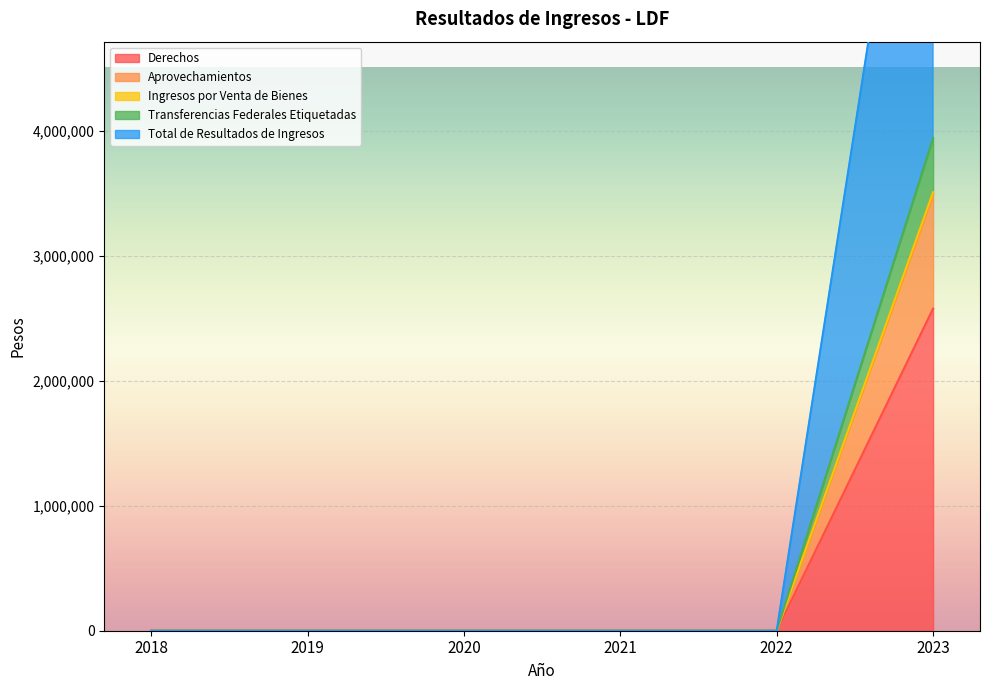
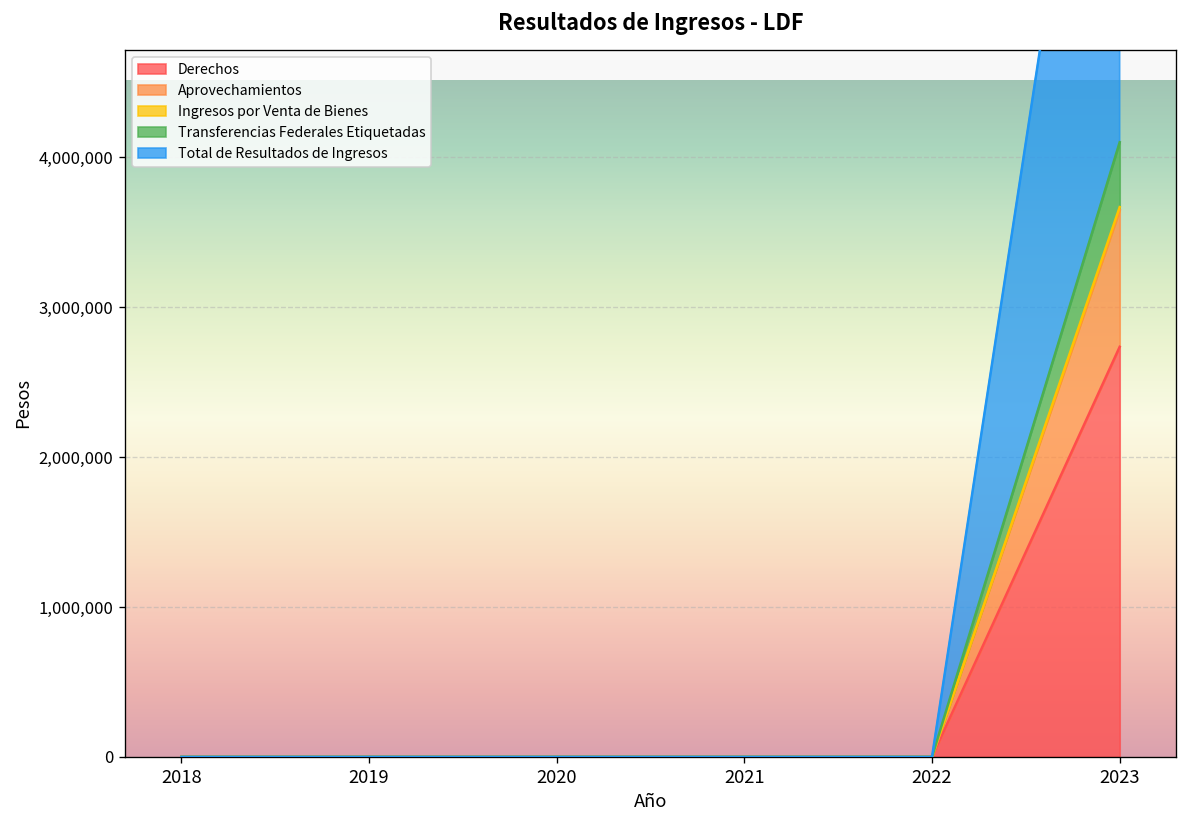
Derechos, 2023: 2,580,000 -> 2,740,000
